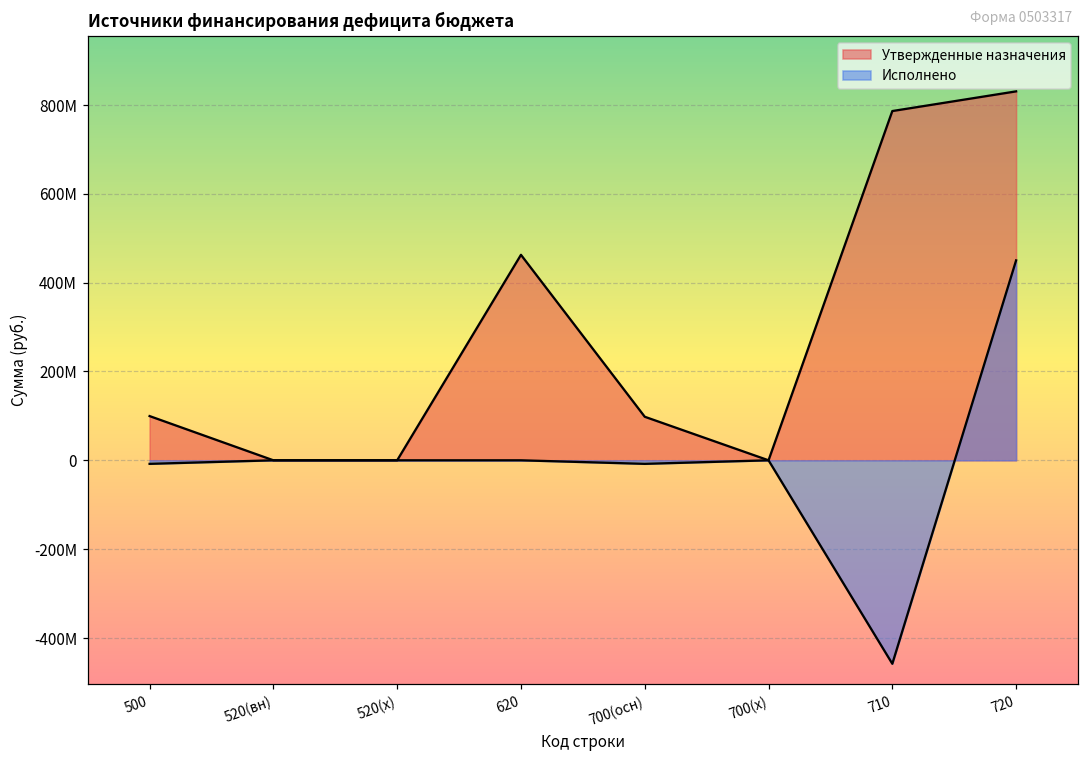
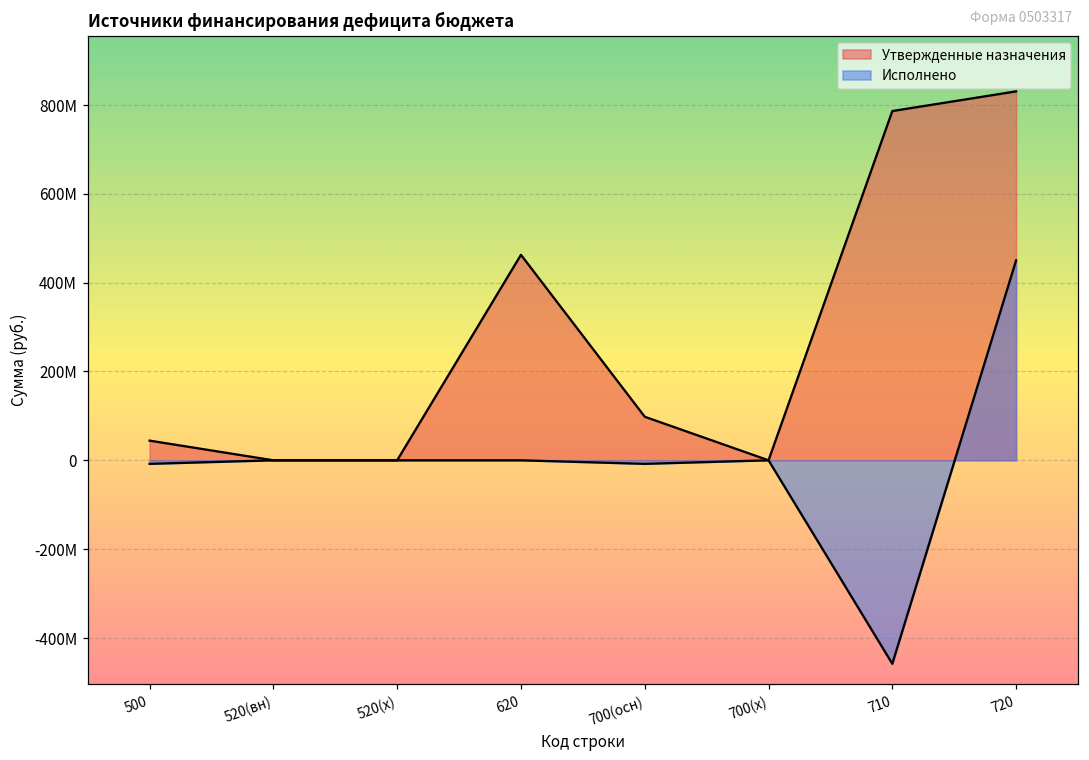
Утвержденные назначения, 500: 100000000 -> 40000000
